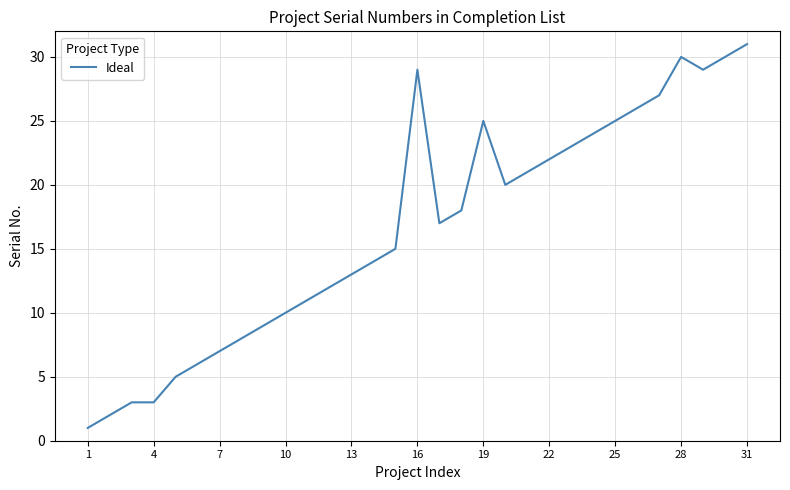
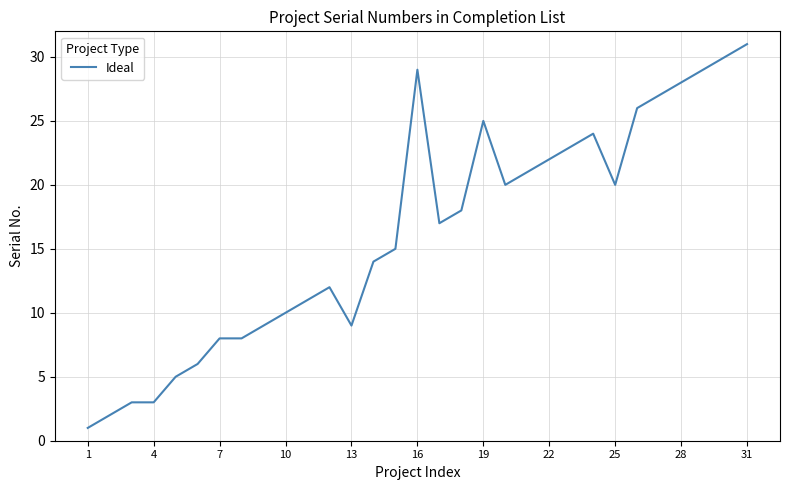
7: 7 -> 8
13: 13 -> 9
25: 25 -> 20
28: 30 -> 28
